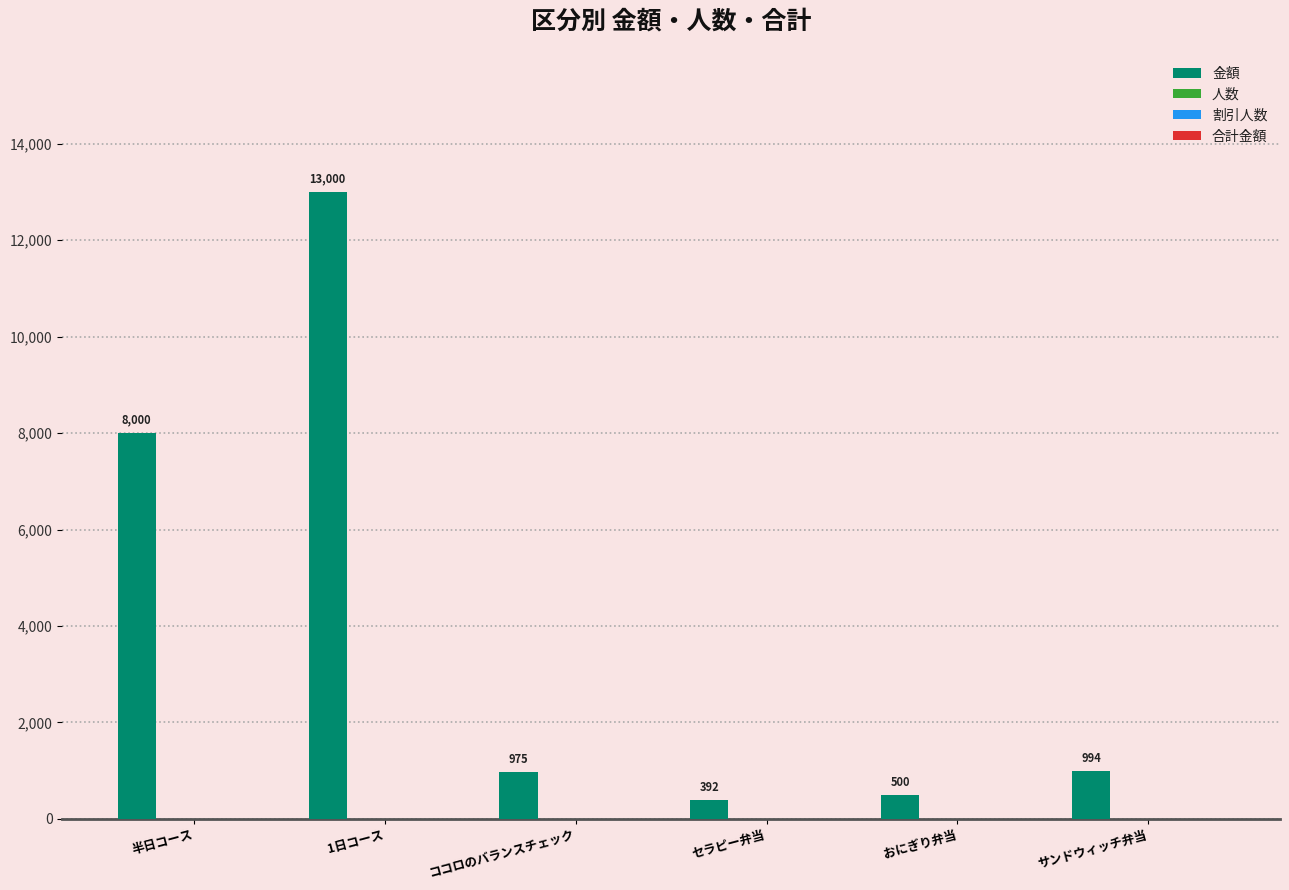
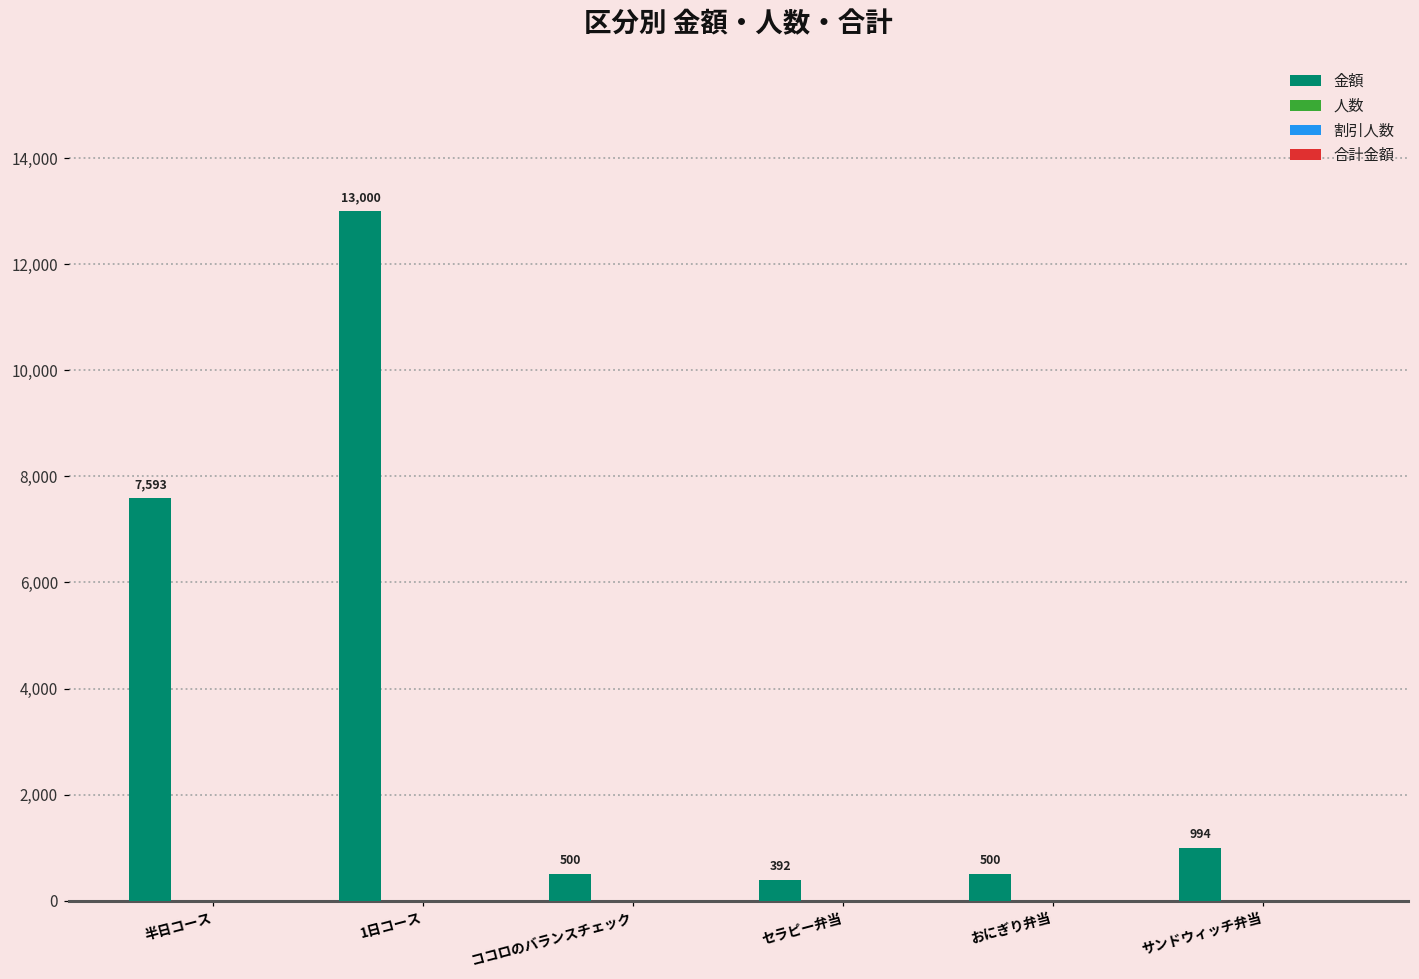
金額, 半日コース: 8,000 -> 7,593
金額, ココロのバランスチェック: 975 -> 500
